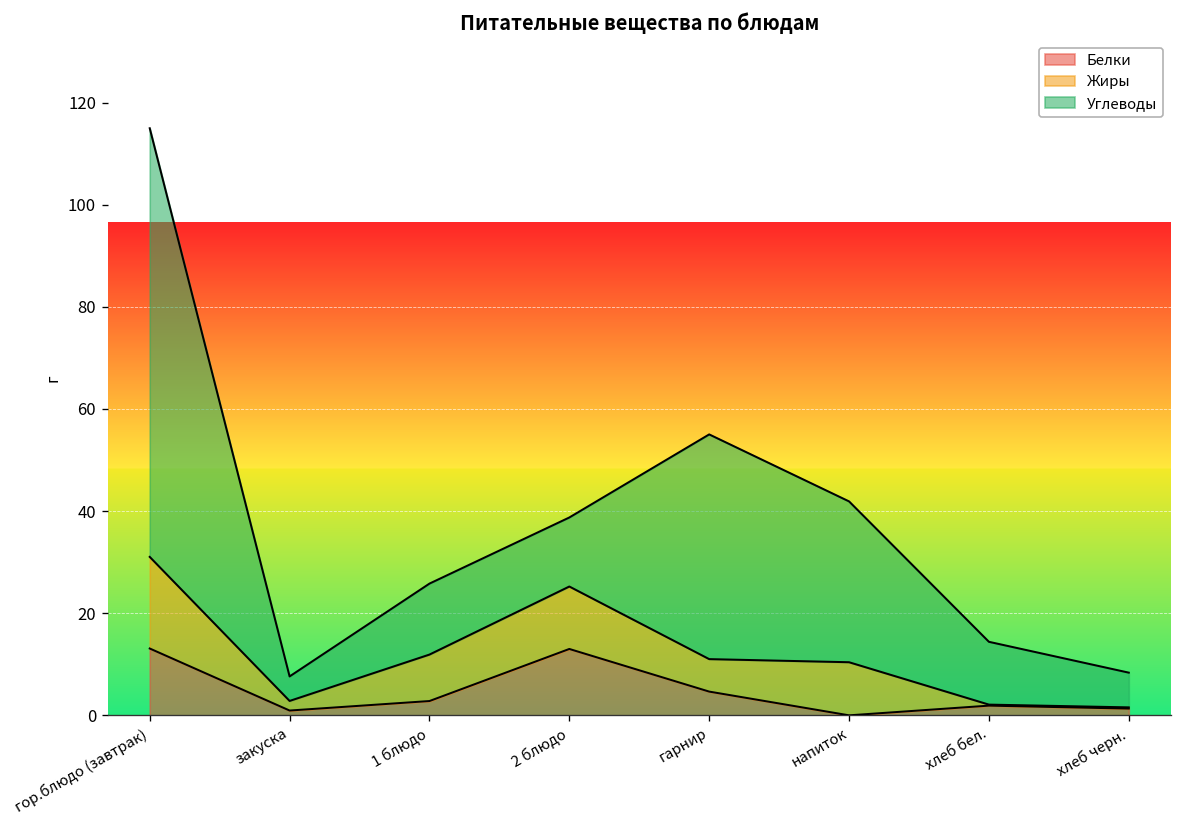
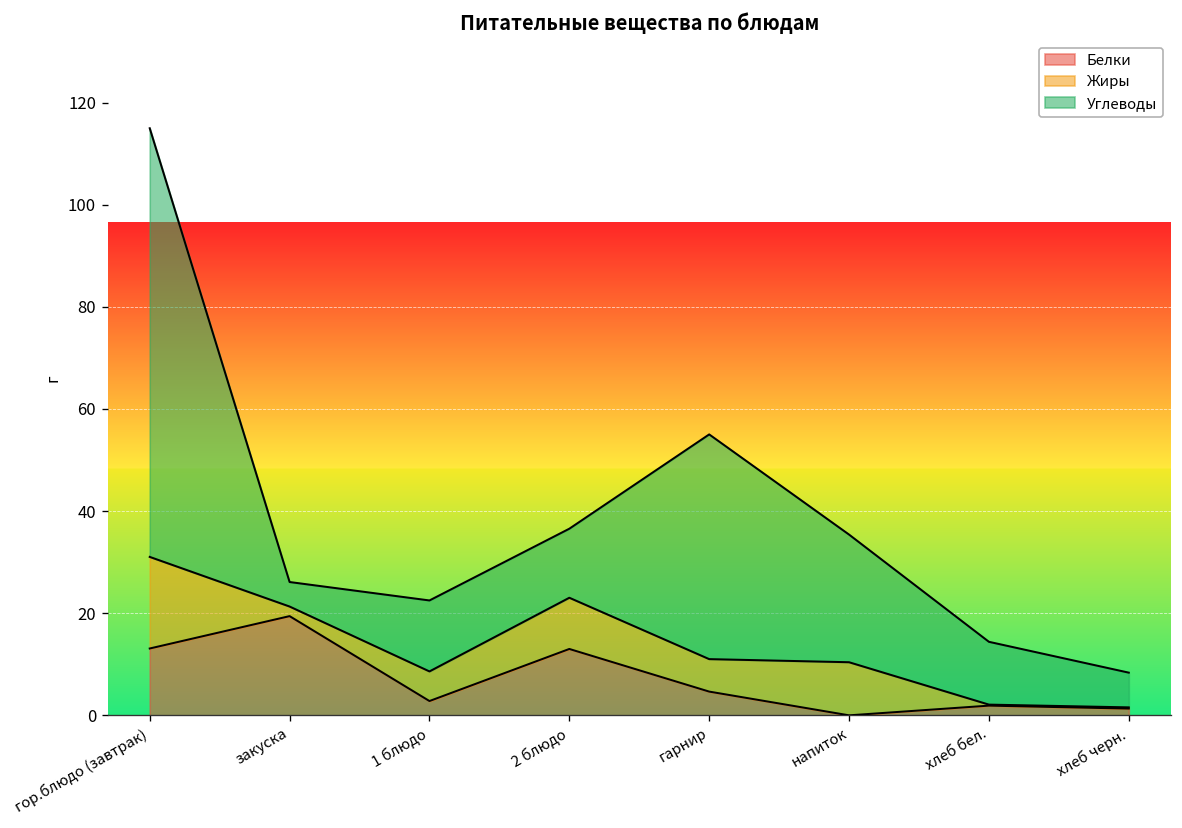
Белки, закуска: 1 -> 19
Жиры, 1 блюдо: 9 -> 6
Жиры, 2 блюдо: 12 -> 10
Углеводы, напиток: 32 -> 25
